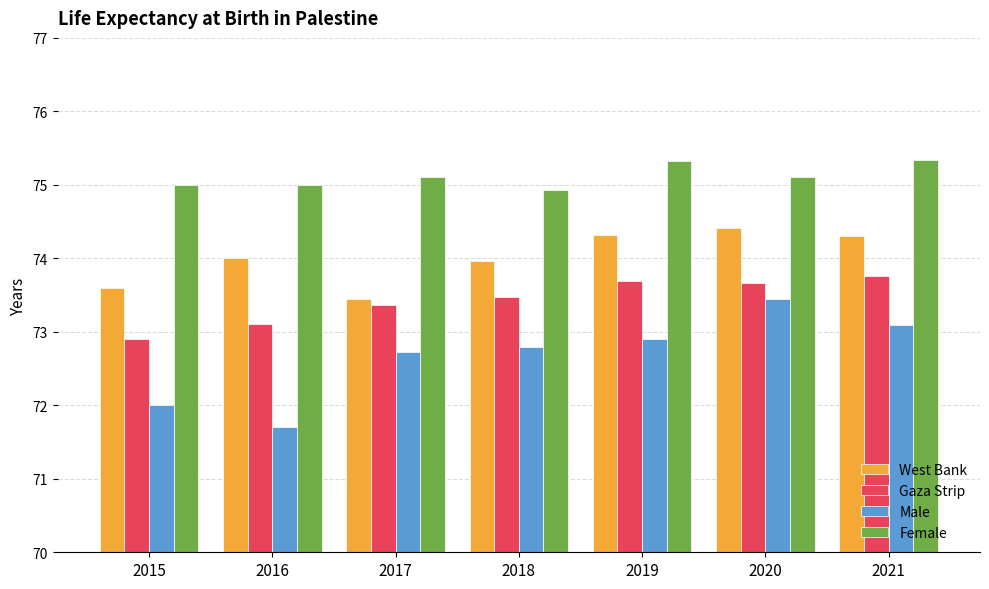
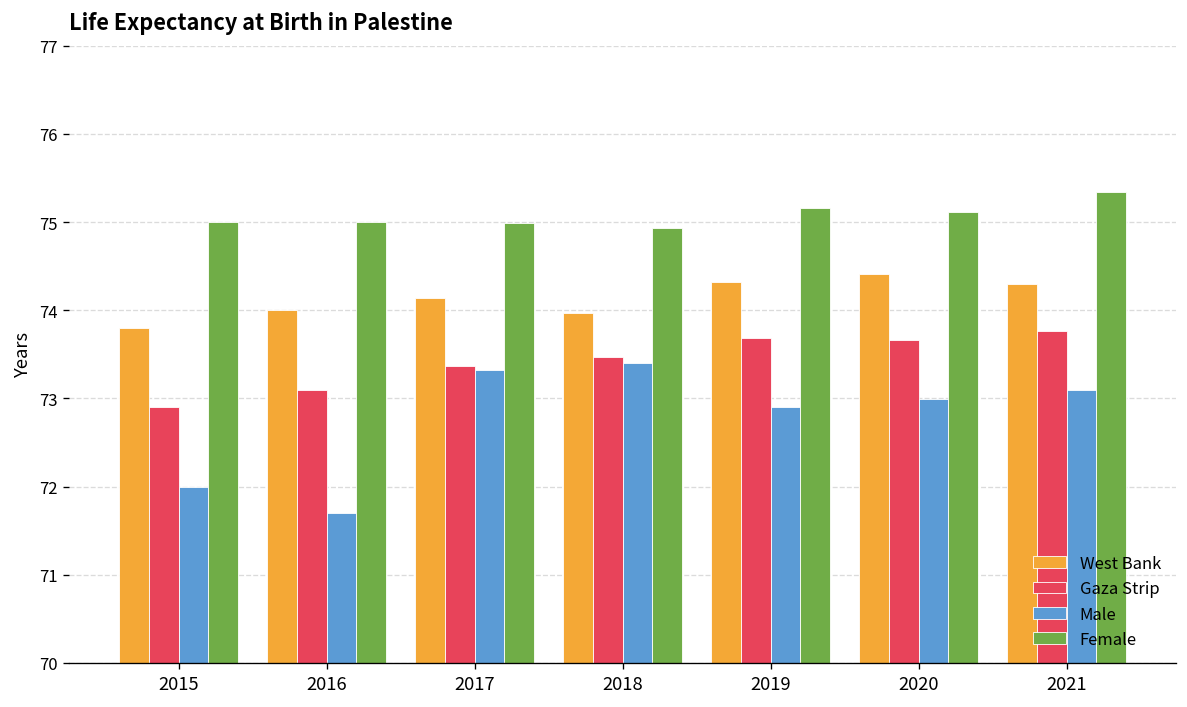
West Bank, 2015: 73.6 -> 73.8
West Bank, 2017: 73.4 -> 74.1
Male, 2017: 72.7 -> 73.3
Female, 2017: 75.1 -> 75.0
Male, 2018: 72.8 -> 73.4
Female, 2019: 75.3 -> 75.2
Male, 2020: 73.5 -> 73.0
